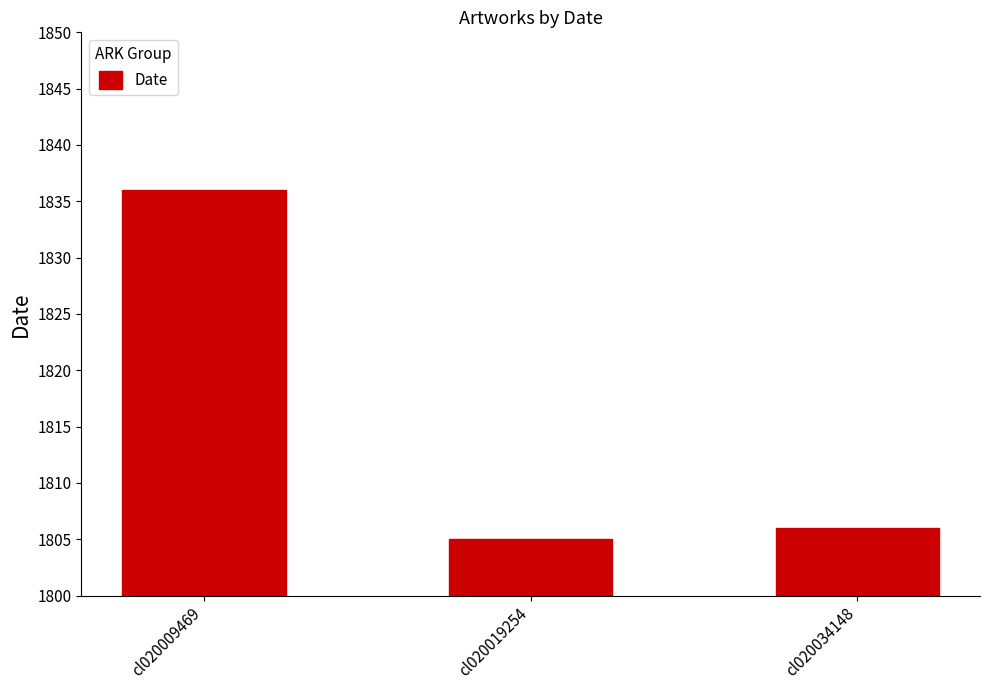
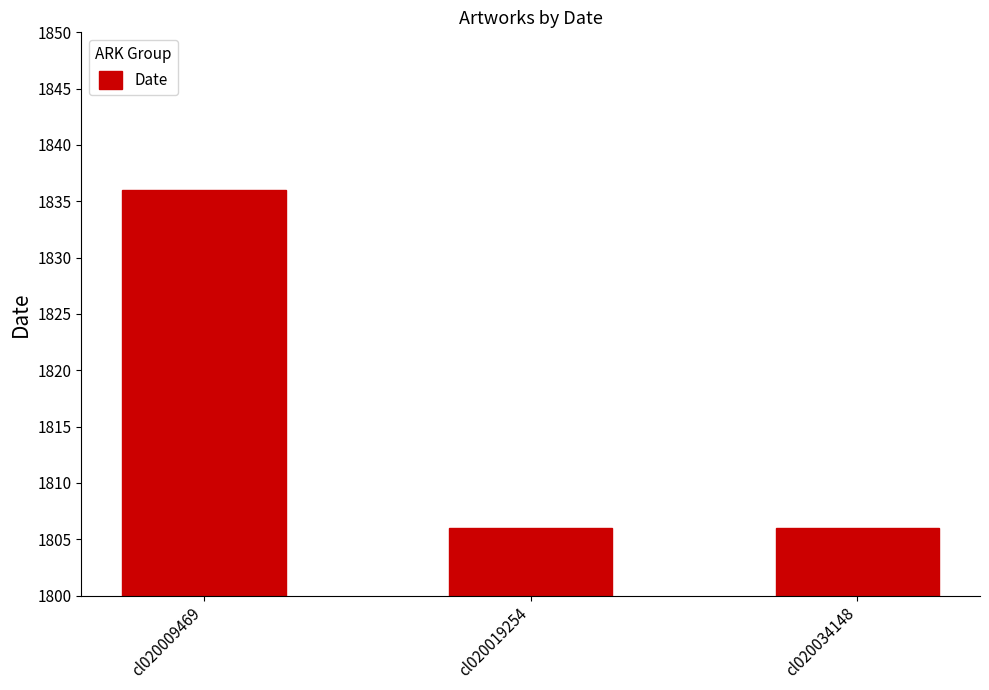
cl020019254: 1805 -> 1806
